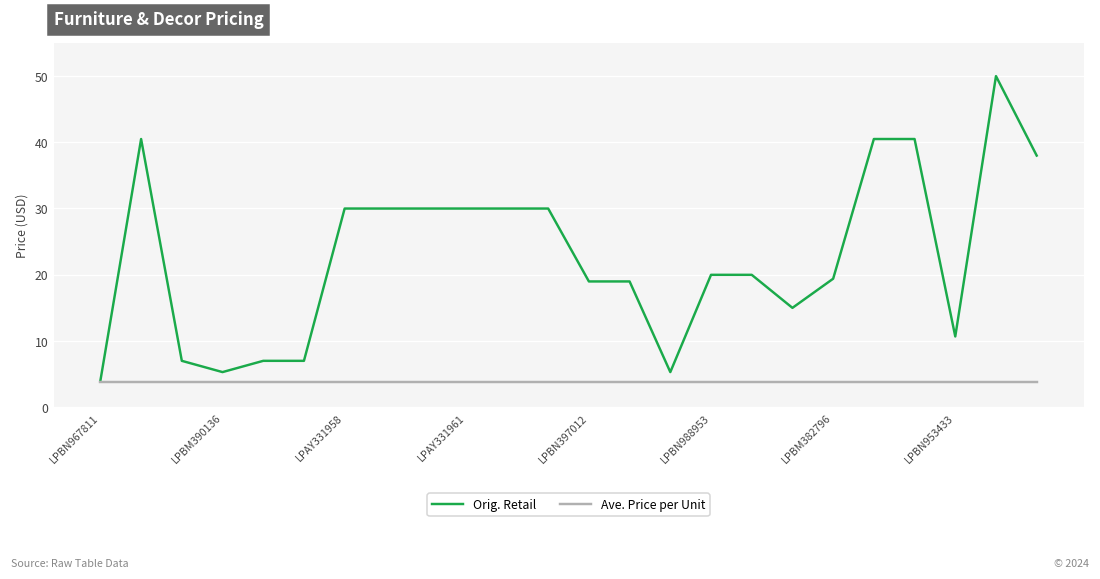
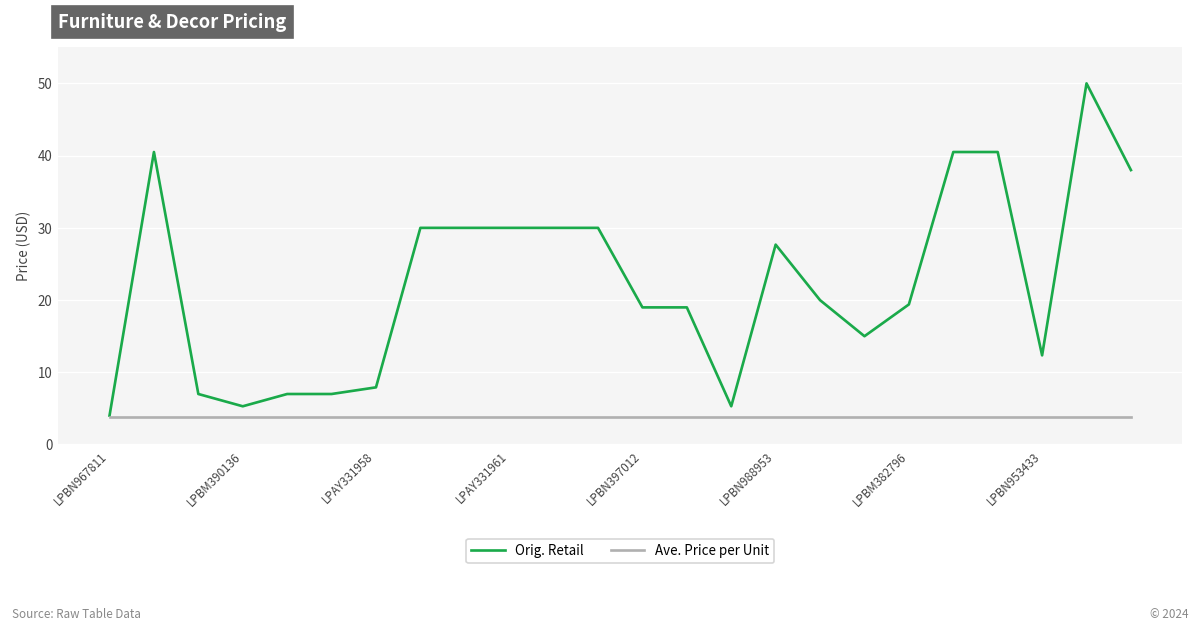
Orig. Retail, LPAY331958: 30 -> 8
Orig. Retail, LPBN988953: 20 -> 28
Orig. Retail, LPBN953433: 11 -> 12
